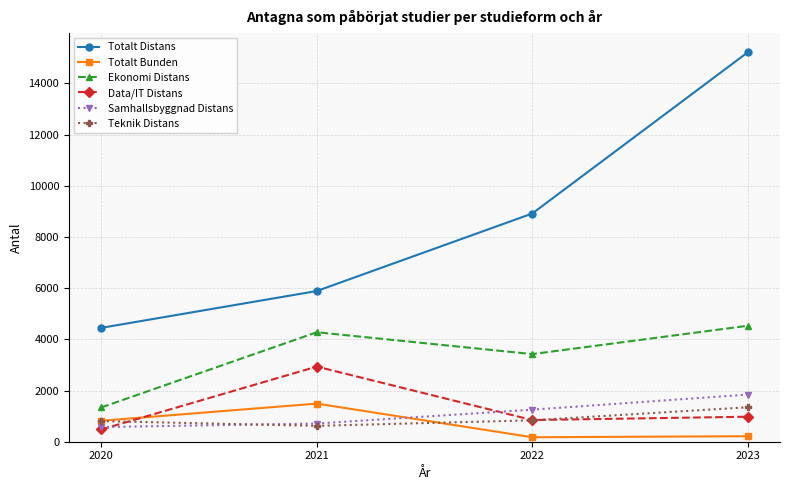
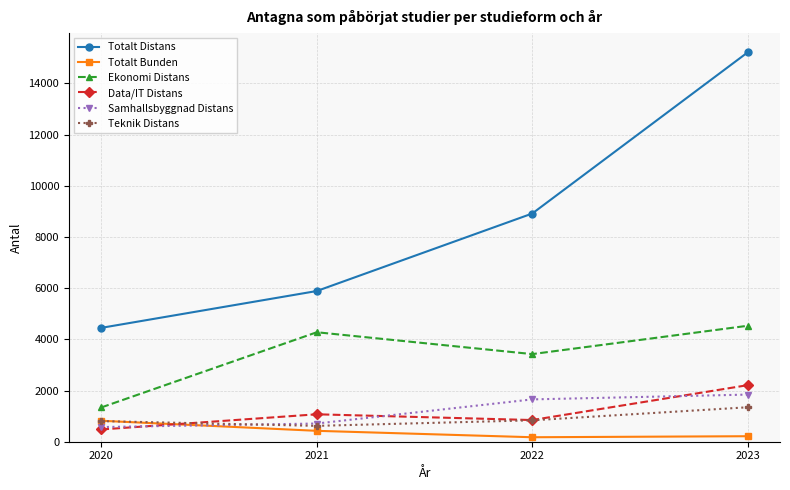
Totalt Bunden, 2021: 1500 -> 400
Data/IT Distans, 2021: 2900 -> 1100
Samhallsbyggnad Distans, 2022: 1300 -> 1700
Data/IT Distans, 2023: 1000 -> 2200
